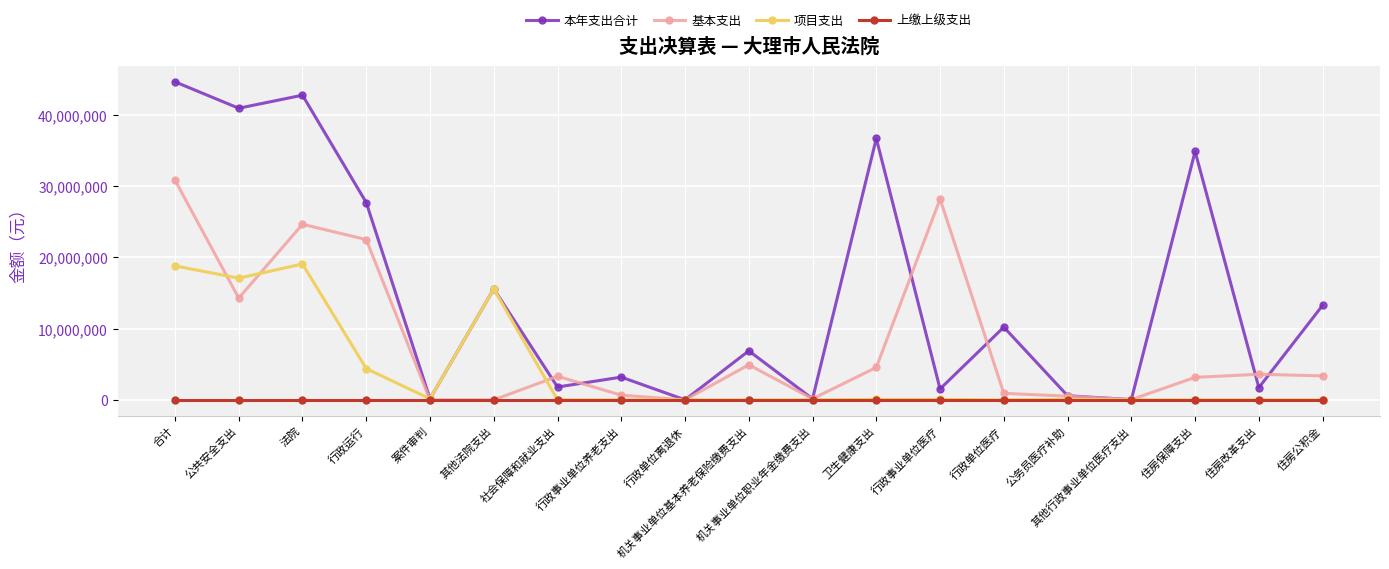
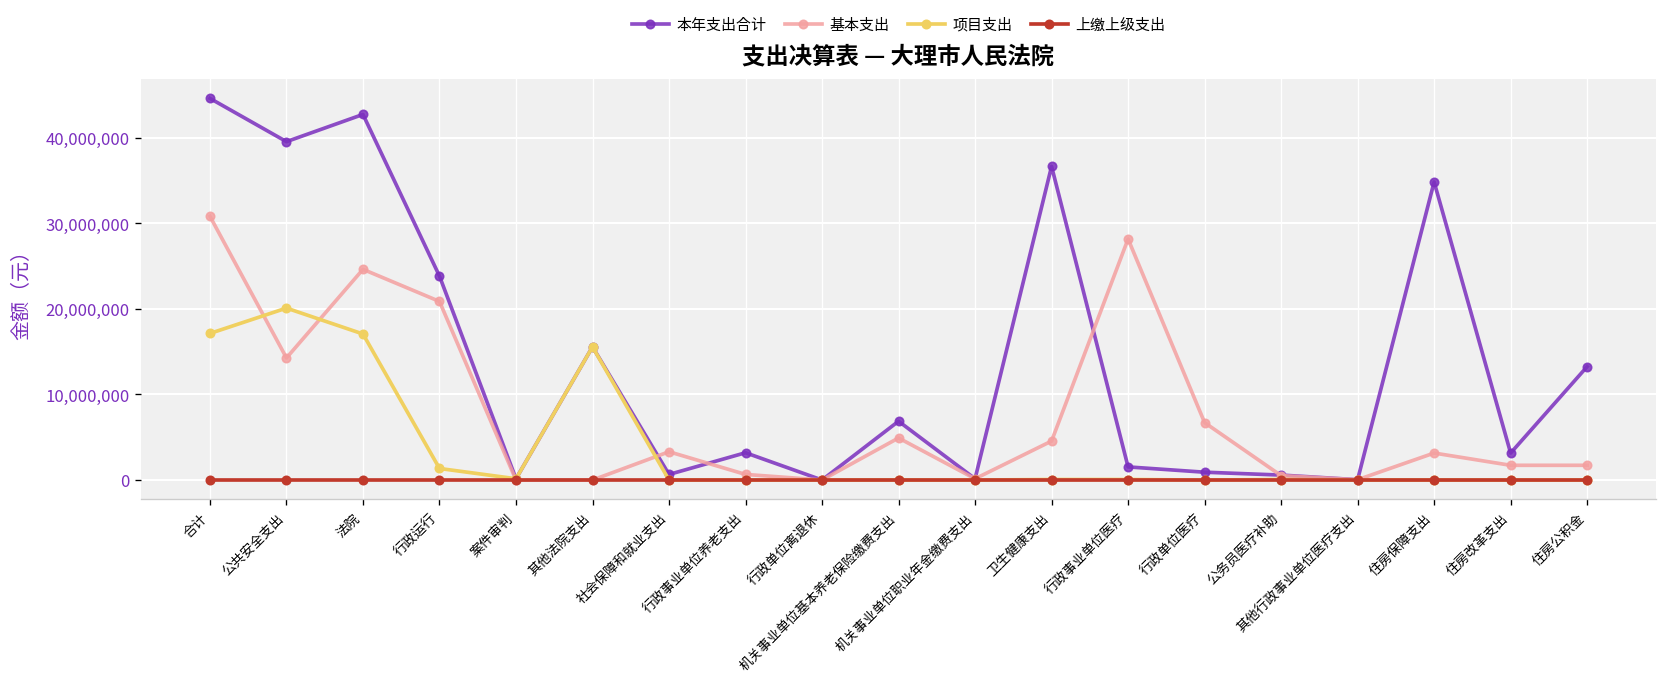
项目支出, 合计: 19,000,000 -> 17,000,000
本年支出合计, 公共安全支出: 41,000,000 -> 40,000,000
项目支出, 公共安全支出: 17,000,000 -> 20,000,000
项目支出, 法院: 19,000,000 -> 17,000,000
本年支出合计, 行政运行: 28,000,000 -> 24,000,000
基本支出, 行政运行: 22,000,000 -> 21,000,000
项目支出, 行政运行: 4,000,000 -> 1,000,000
本年支出合计, 社会保障和就业支出: 2,000,000 -> 1,000,000
本年支出合计, 行政单位医疗: 10,000,000 -> 1,000,000
基本支出, 行政单位医疗: 1,000,000 -> 7,000,000
本年支出合计, 住房改革支出: 2,000,000 -> 3,000,000
基本支出, 住房改革支出: 4,000,000 -> 2,000,000
基本支出, 住房公积金: 3,000,000 -> 2,000,000
